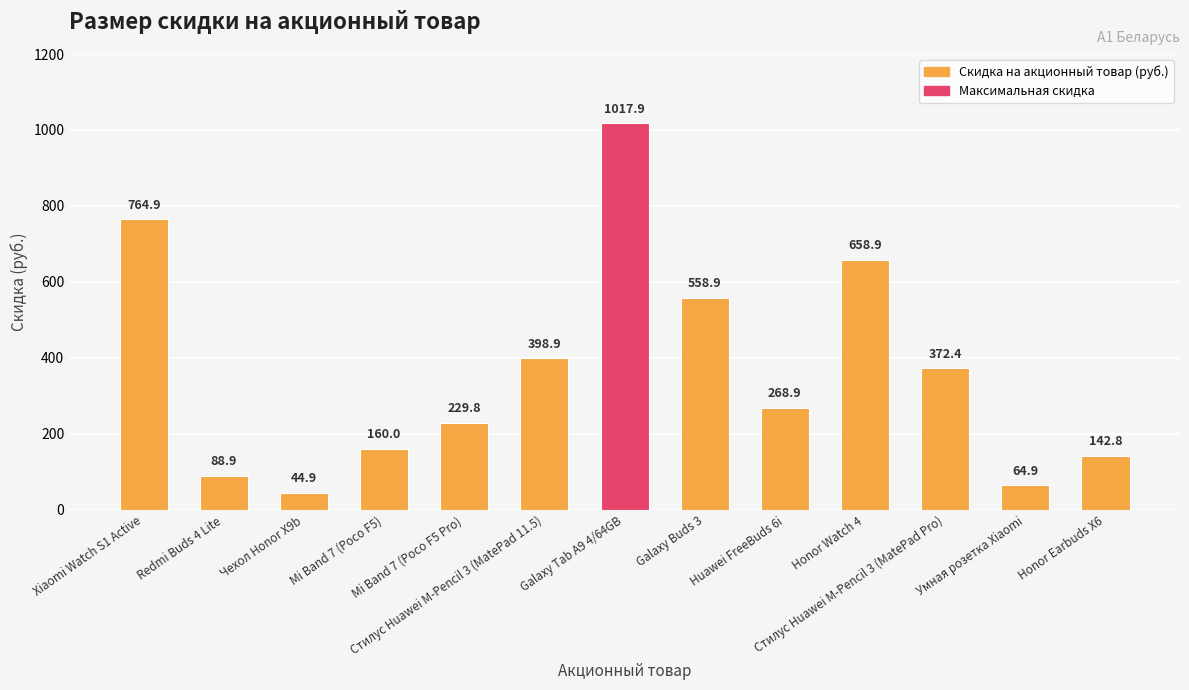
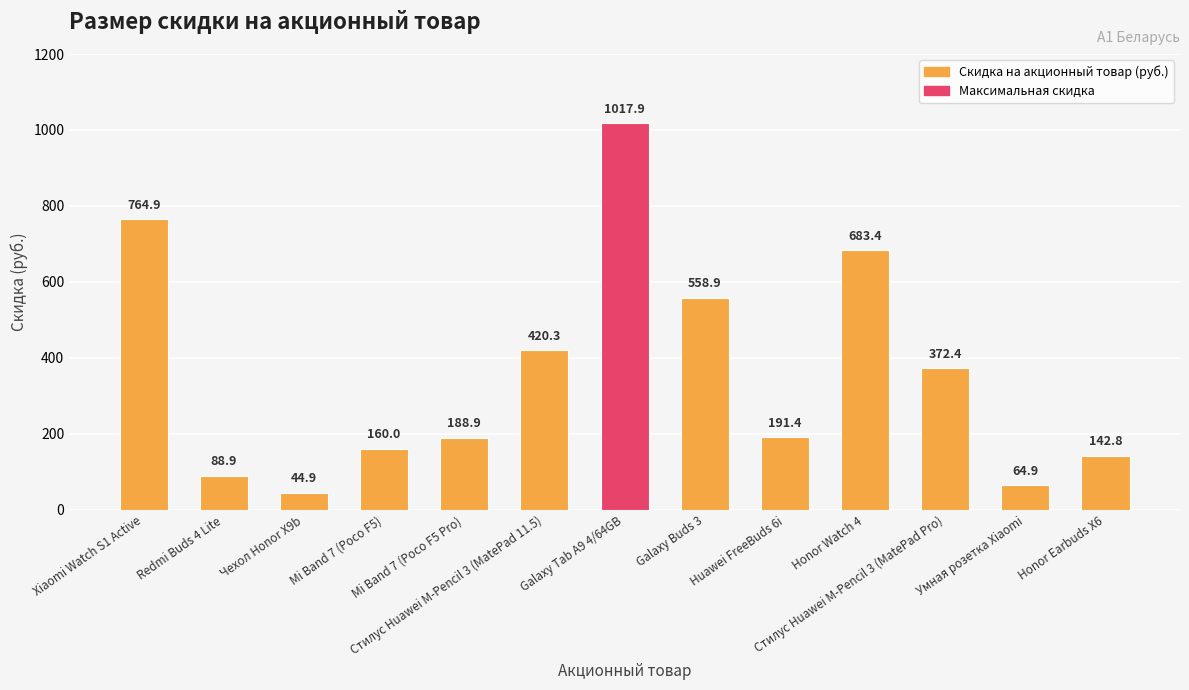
Mi Band 7 (Poco F5 Pro): 229.8 -> 188.9
Стилус Huawei M-Pencil 3 (MatePad 11.5): 398.9 -> 420.3
Huawei FreeBuds 6i: 268.9 -> 191.4
Honor Watch 4: 658.9 -> 683.4
